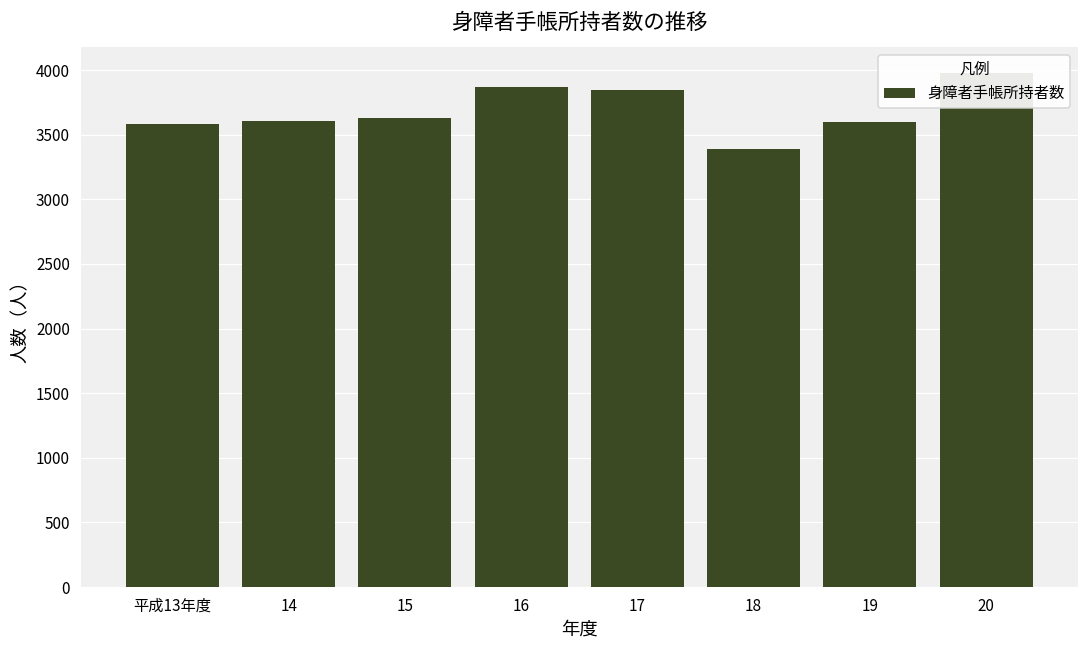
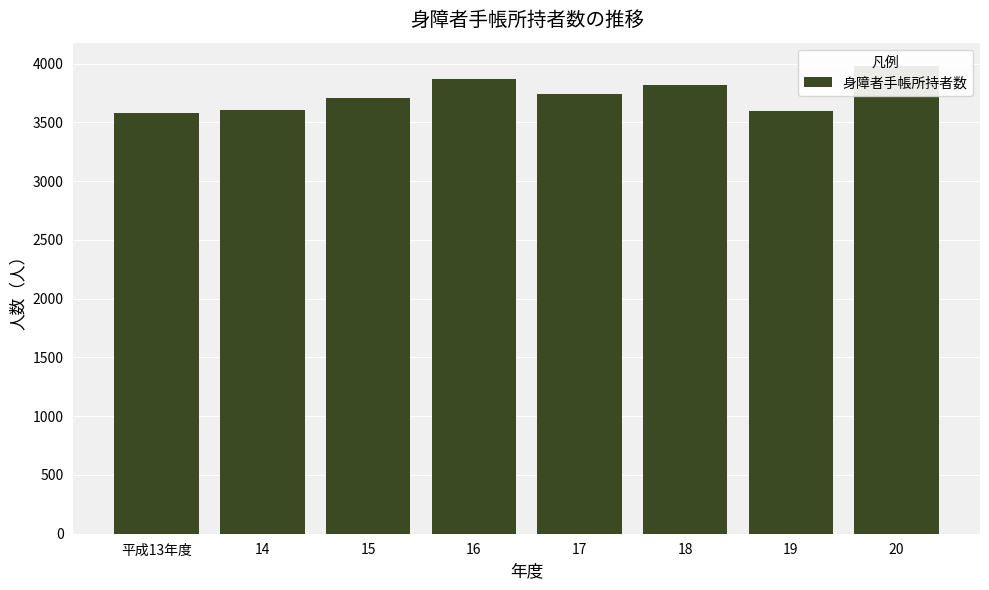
15: 3630 -> 3710
17: 3840 -> 3740
18: 3390 -> 3820
